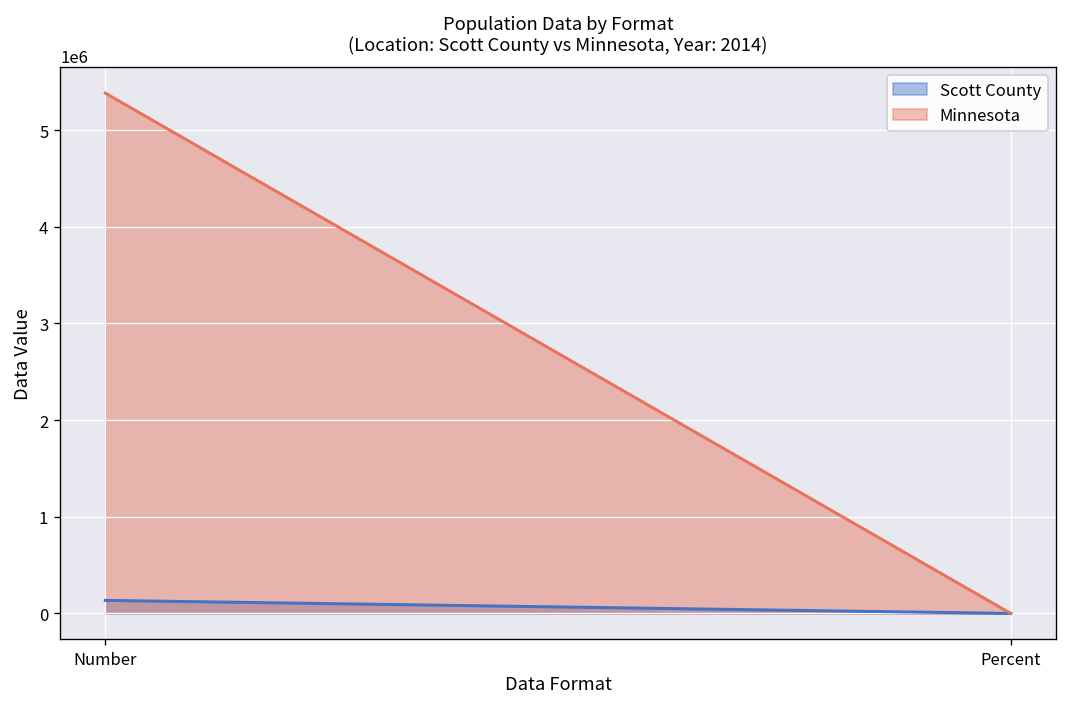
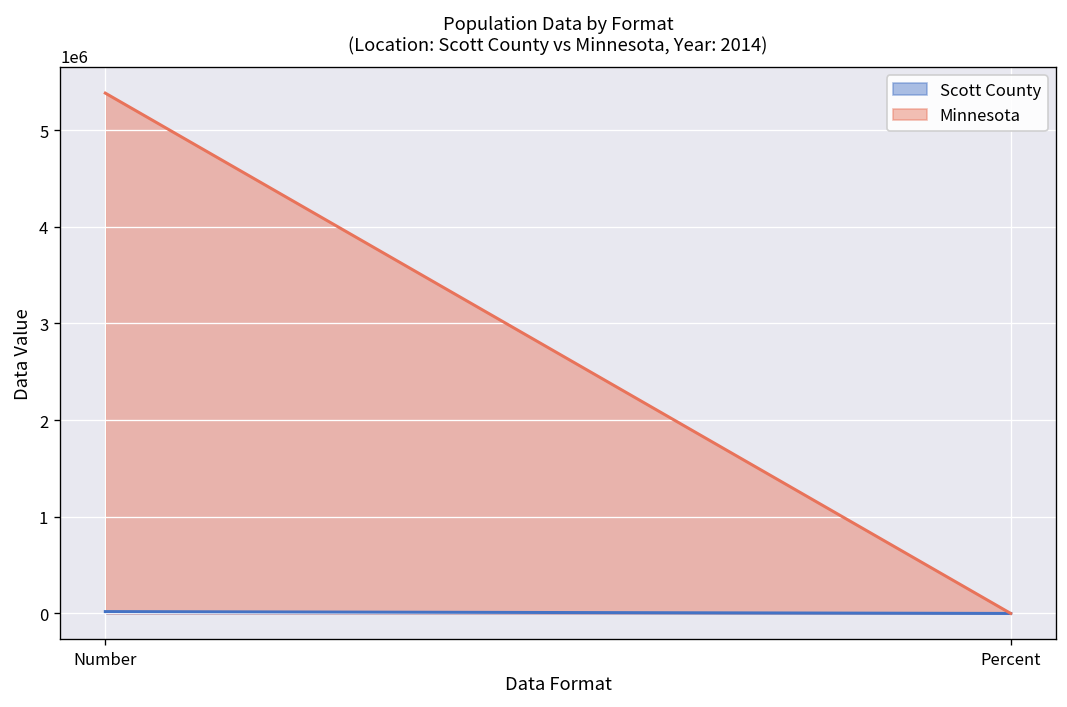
Scott County, Number: 100000 -> 0
